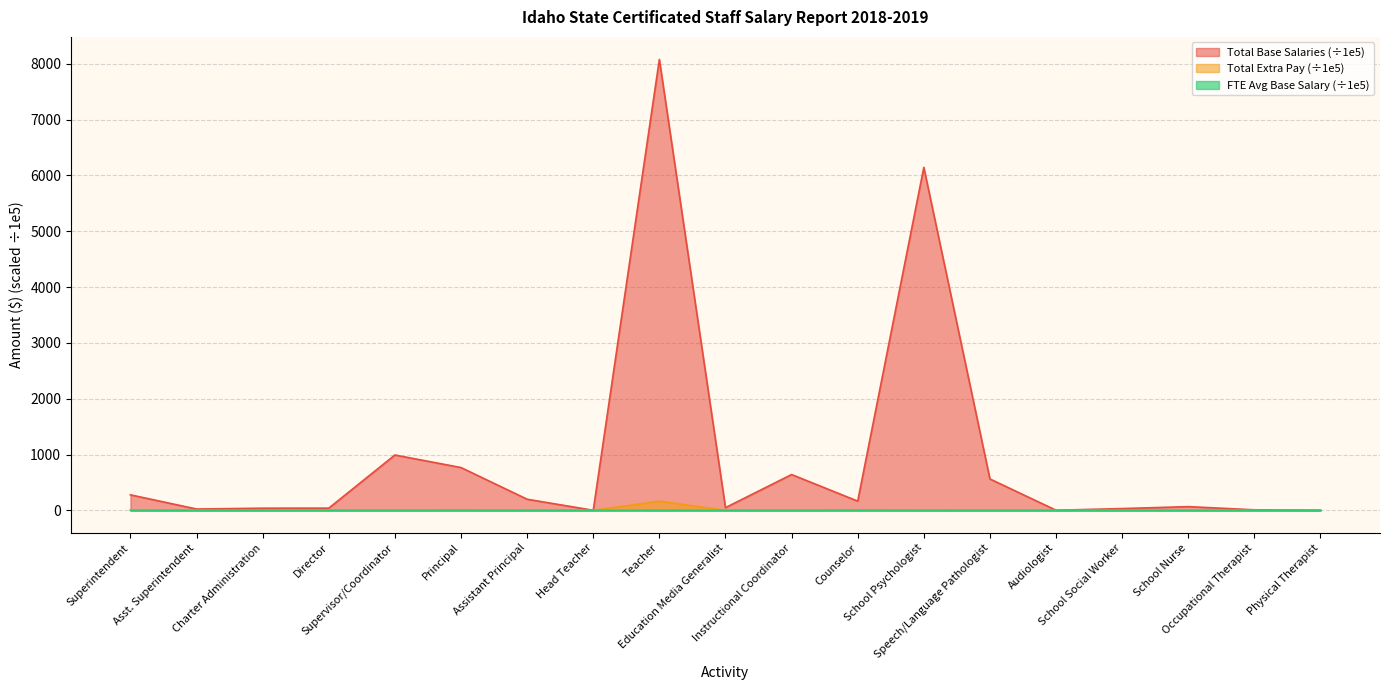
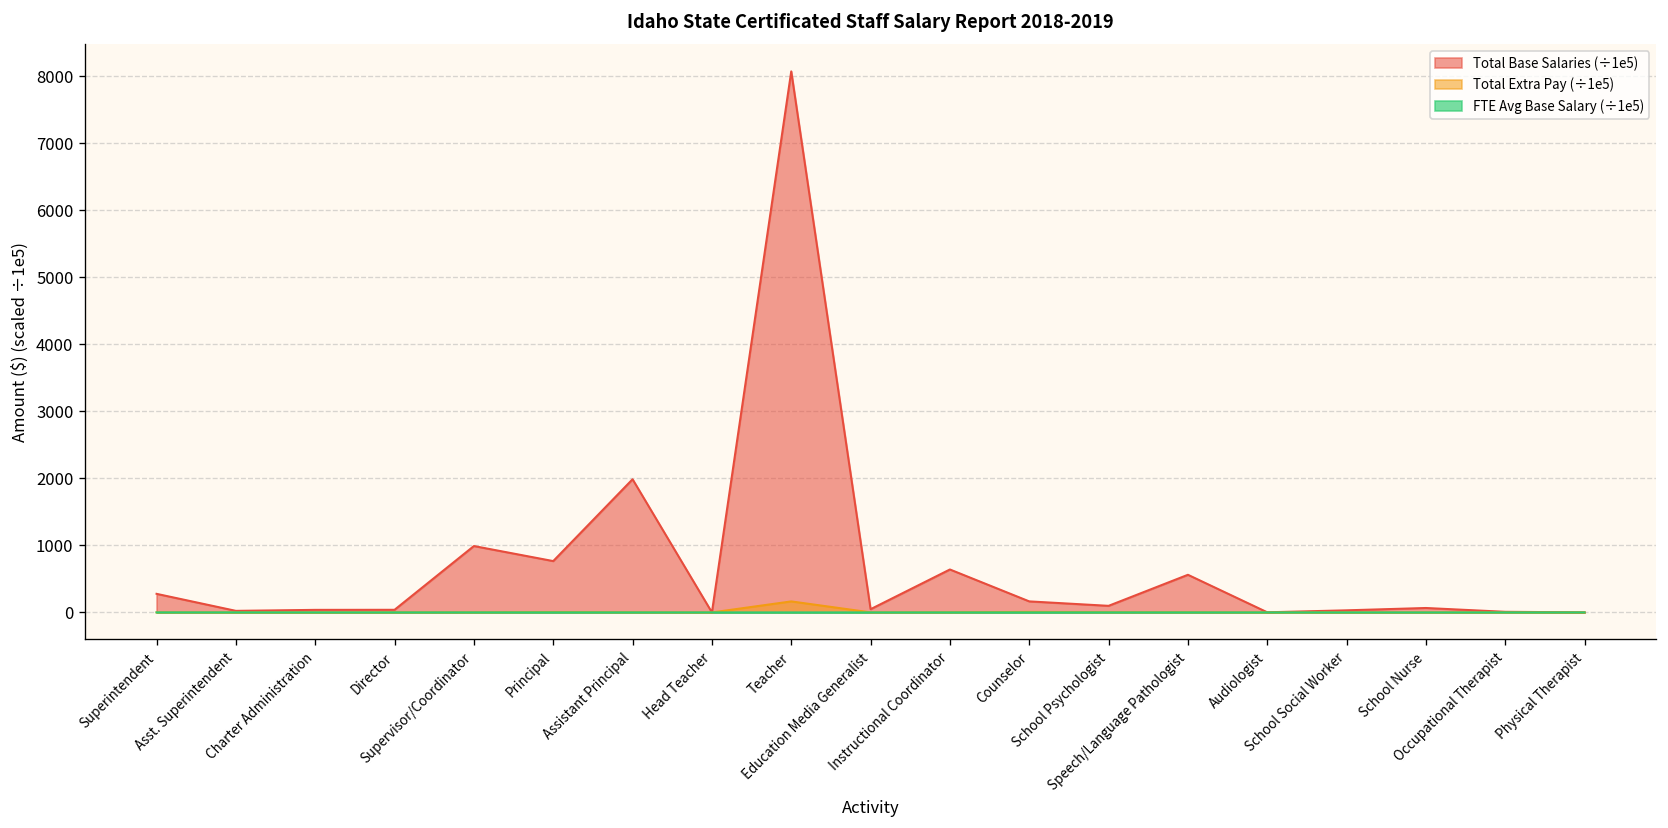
Total Base Salaries (÷1e5), Assistant Principal: 200 -> 2000
Total Base Salaries (÷1e5), School Psychologist: 6100 -> 100
